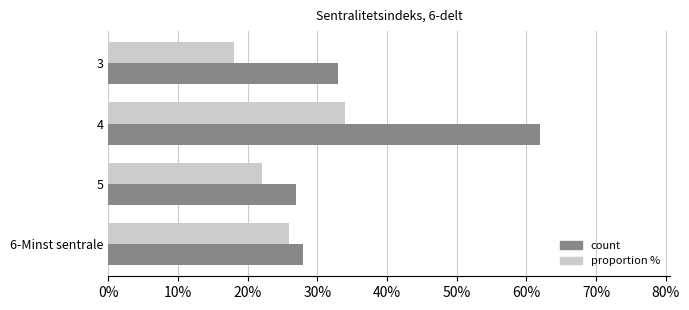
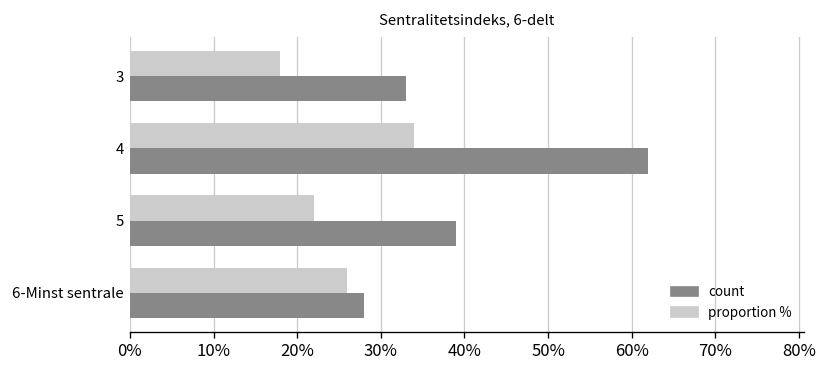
count, 5: 27% -> 39%
